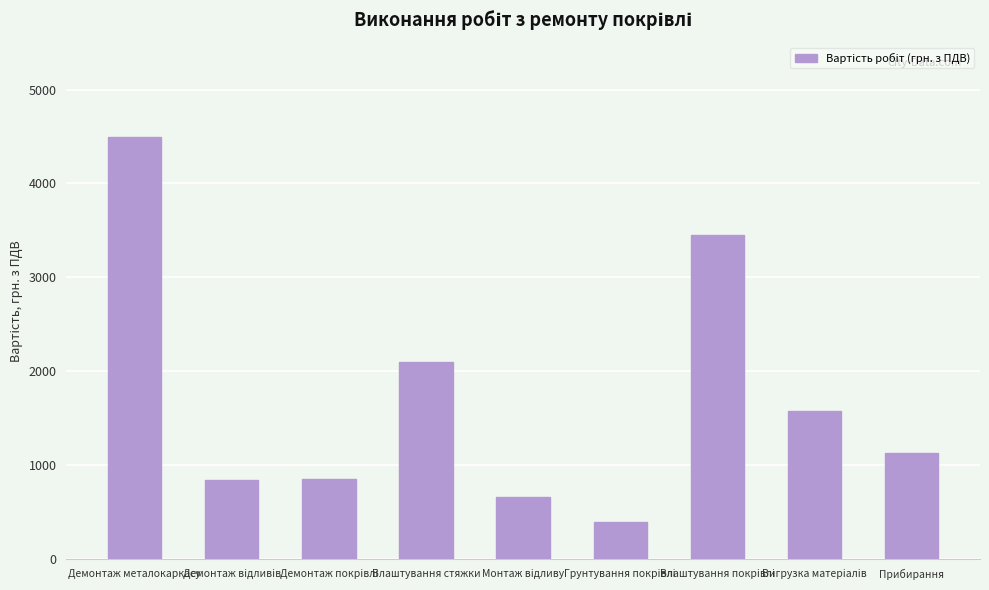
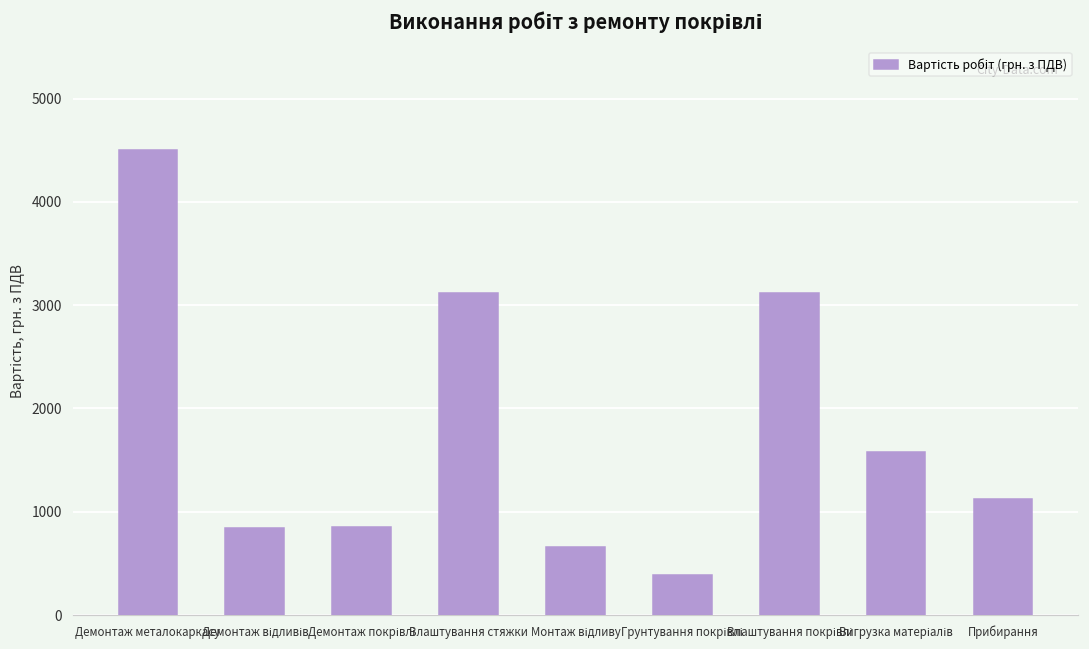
Влаштування стяжки: 2100 -> 3100
Влаштування покрівлі: 3500 -> 3100
